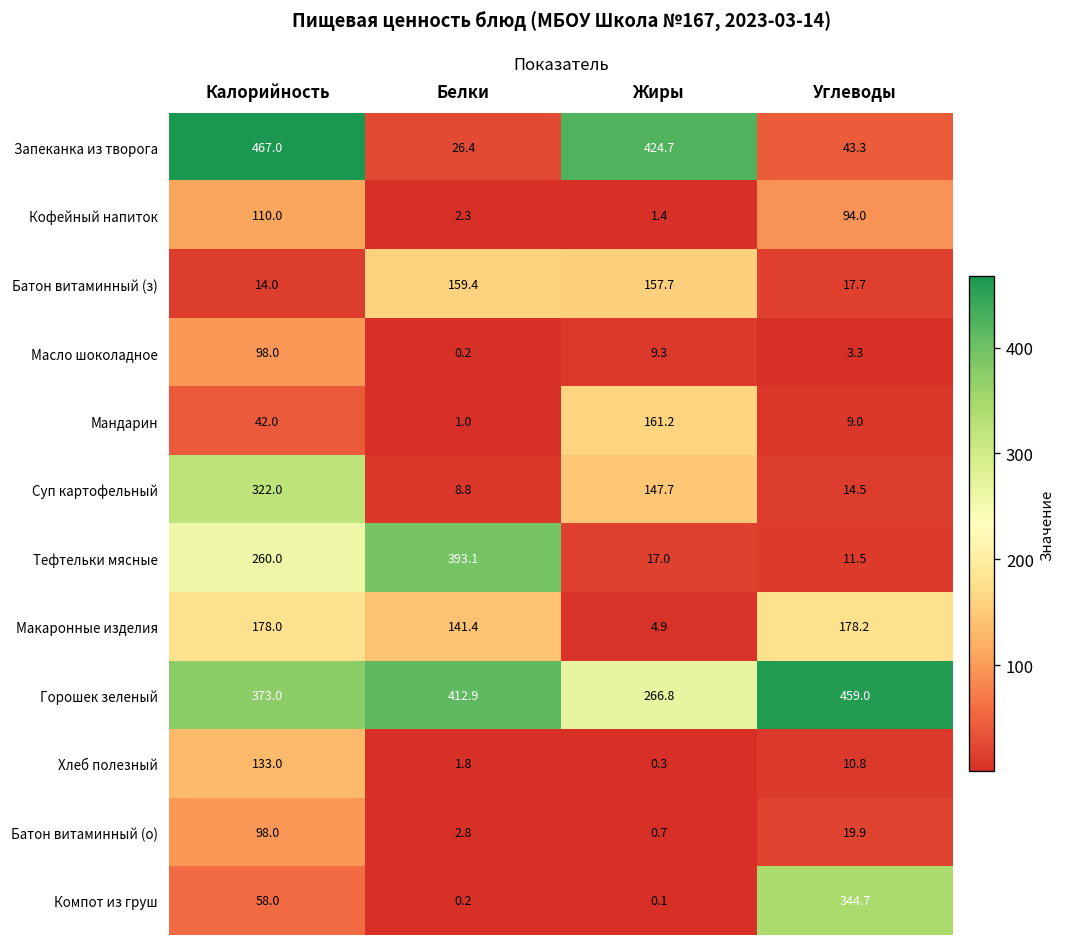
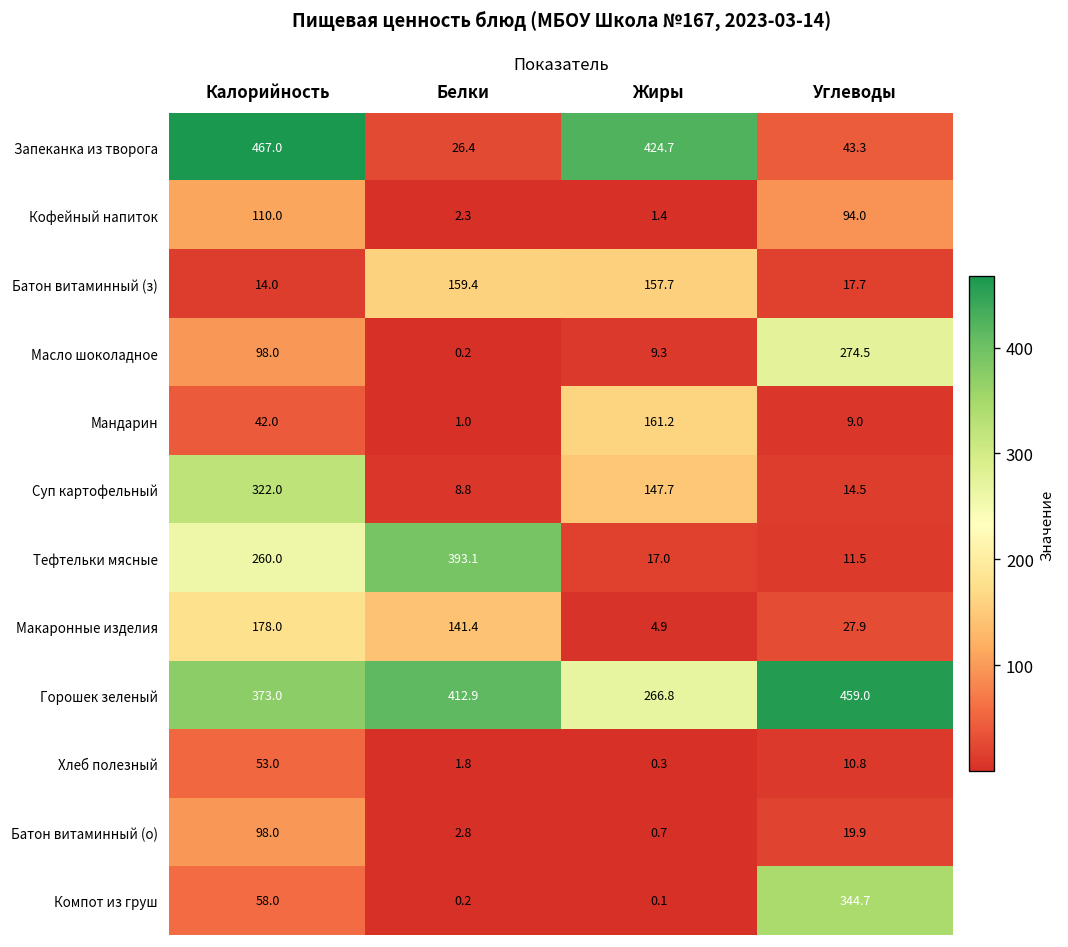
Масло шоколадное, Углеводы: 3.3 -> 274.5
Макаронные изделия, Углеводы: 178.2 -> 27.9
Хлеб полезный, Калорийность: 133.0 -> 53.0
